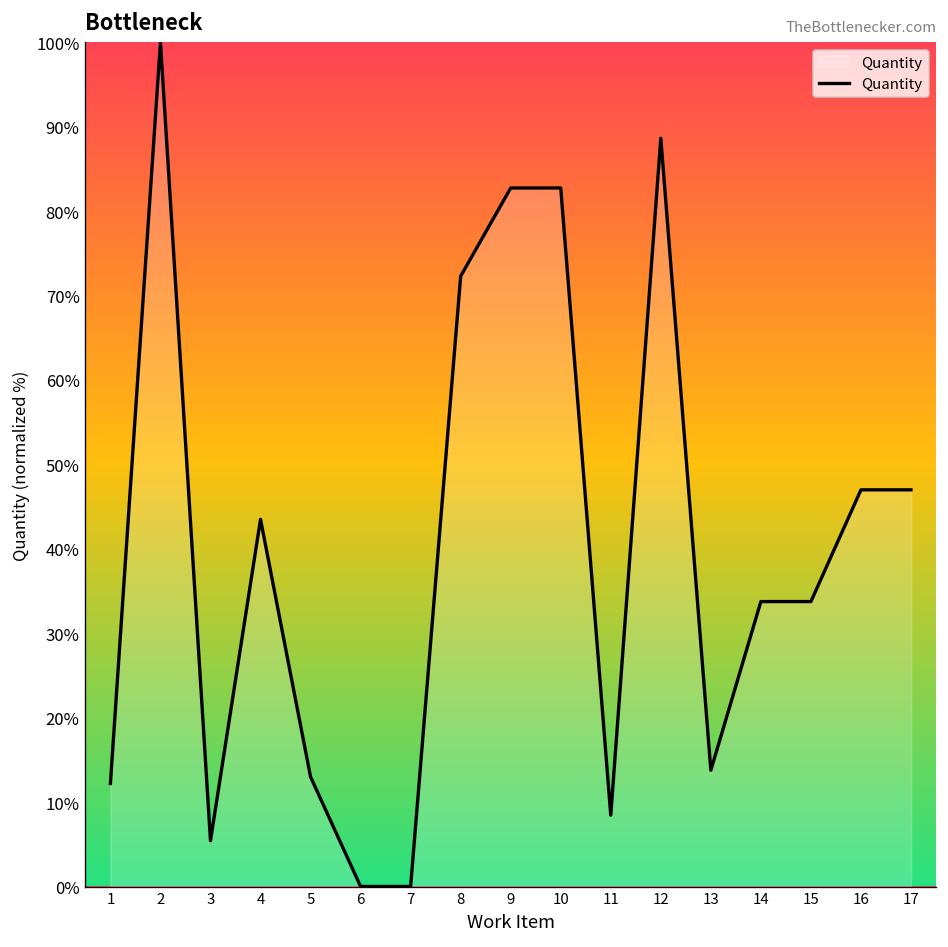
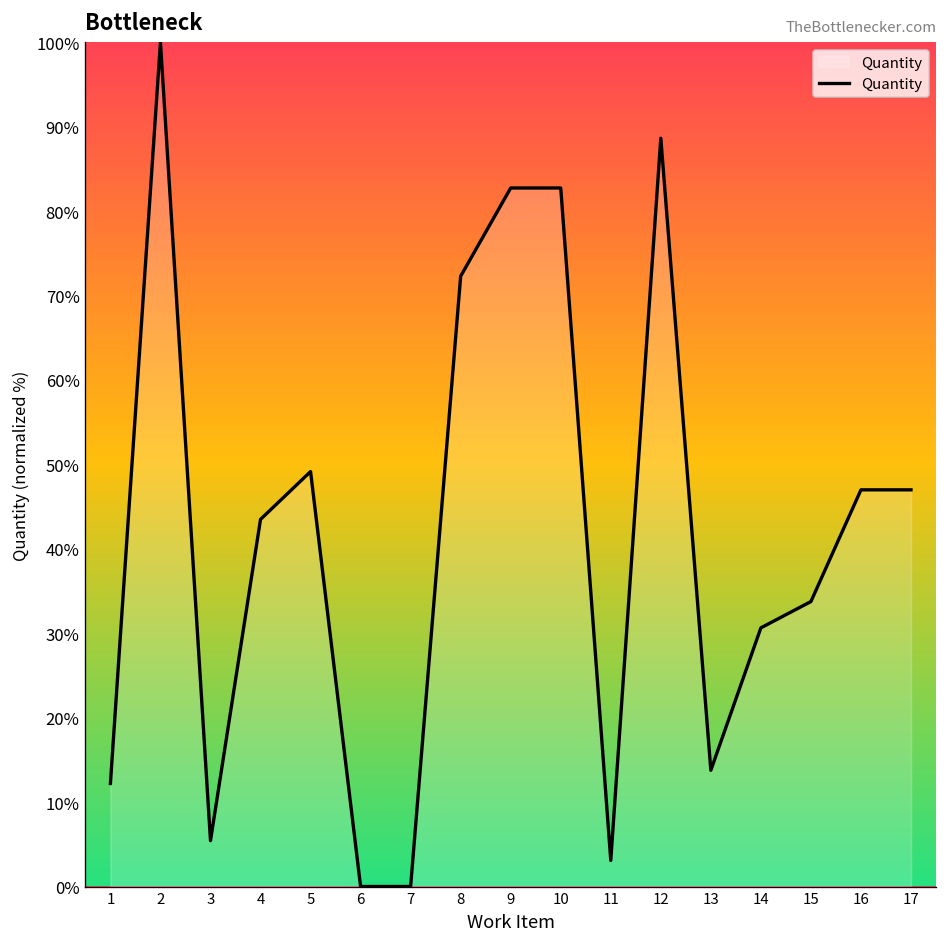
5: 13% -> 49%
11: 8% -> 3%
14: 34% -> 31%
